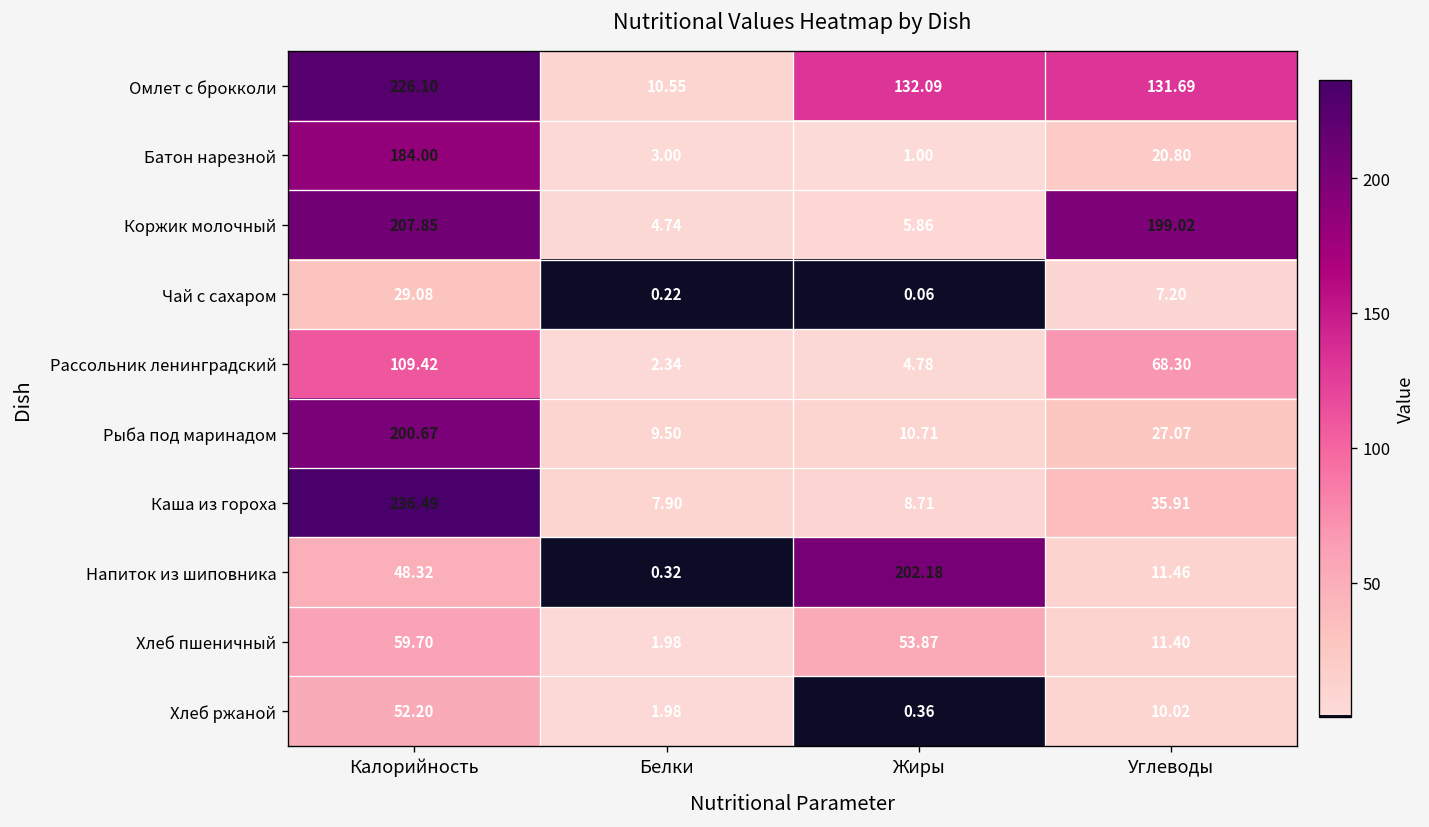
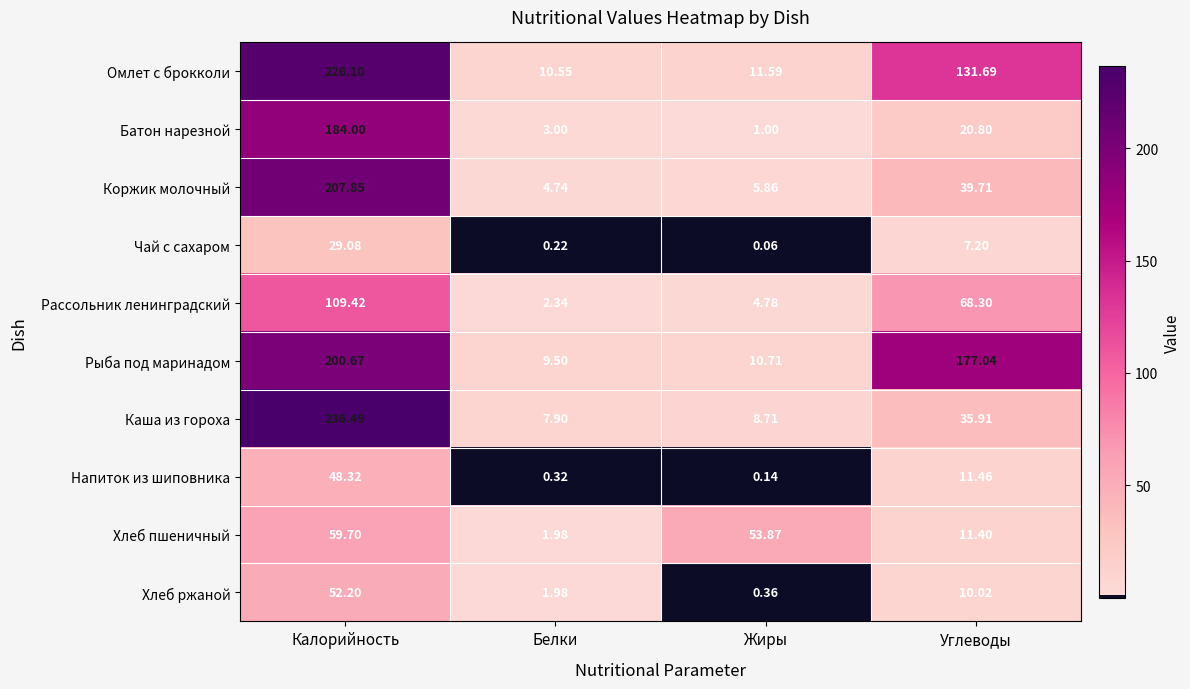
Омлет с брокколи, Жиры: 132.09 -> 11.59
Коржик молочный, Углеводы: 199.02 -> 39.71
Рыба под маринадом, Углеводы: 27.07 -> 177.04
Напиток из шиповника, Жиры: 202.18 -> 0.14
